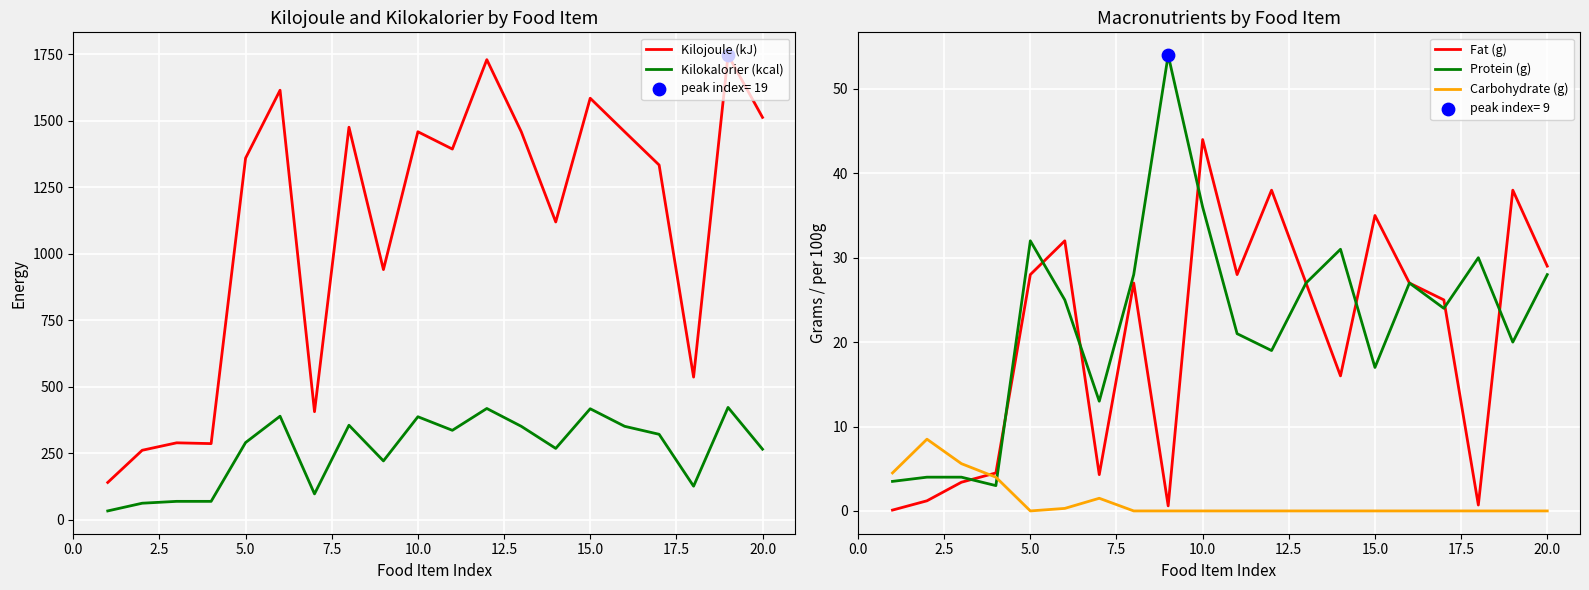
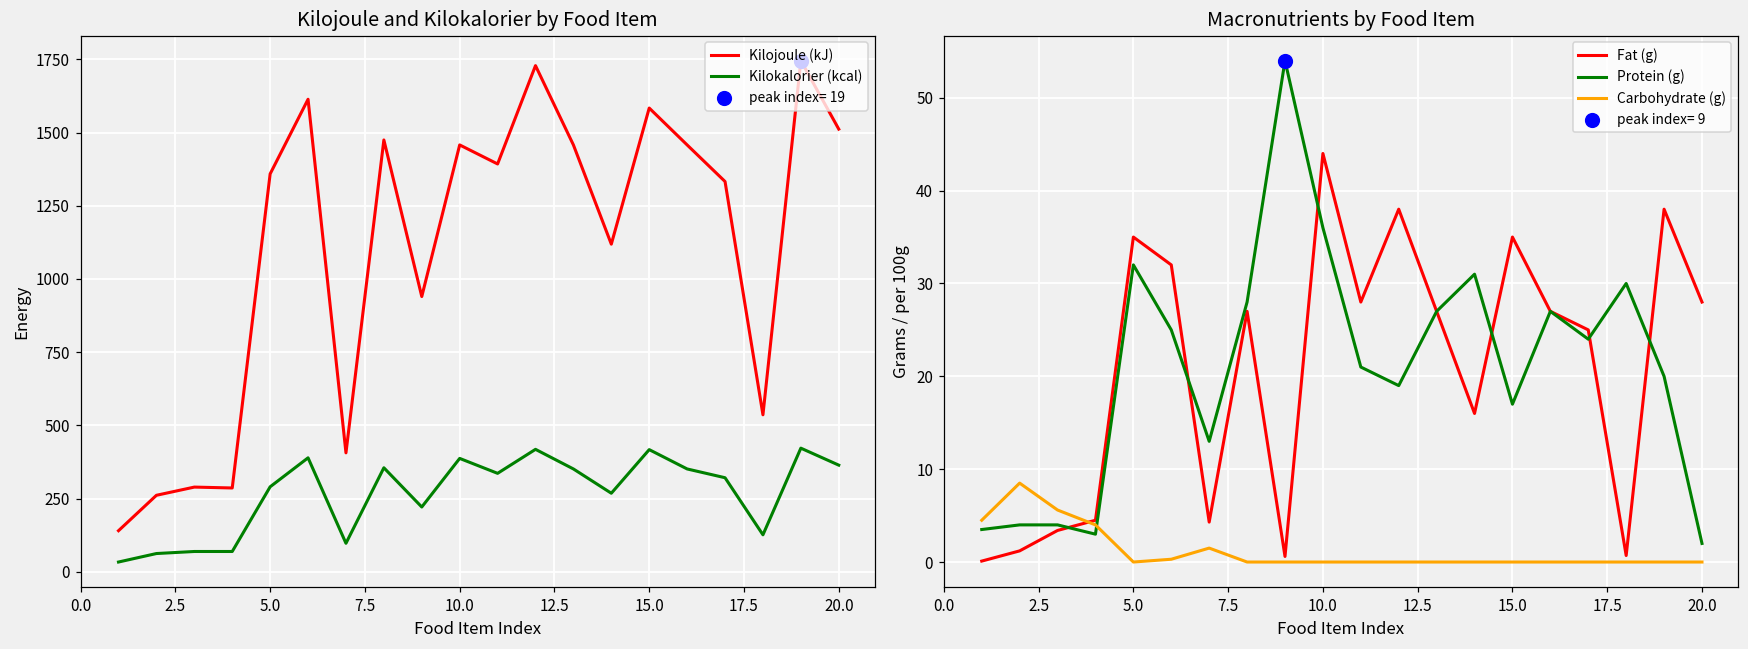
Kilojoule and Kilokalorier by Food Item, Kilokalorier (kcal), 20.0: 270 -> 360
Macronutrients by Food Item, Fat (g), 5.0: 28 -> 35
Macronutrients by Food Item, Fat (g), 20.0: 29 -> 28
Macronutrients by Food Item, Protein (g), 20.0: 28 -> 2
